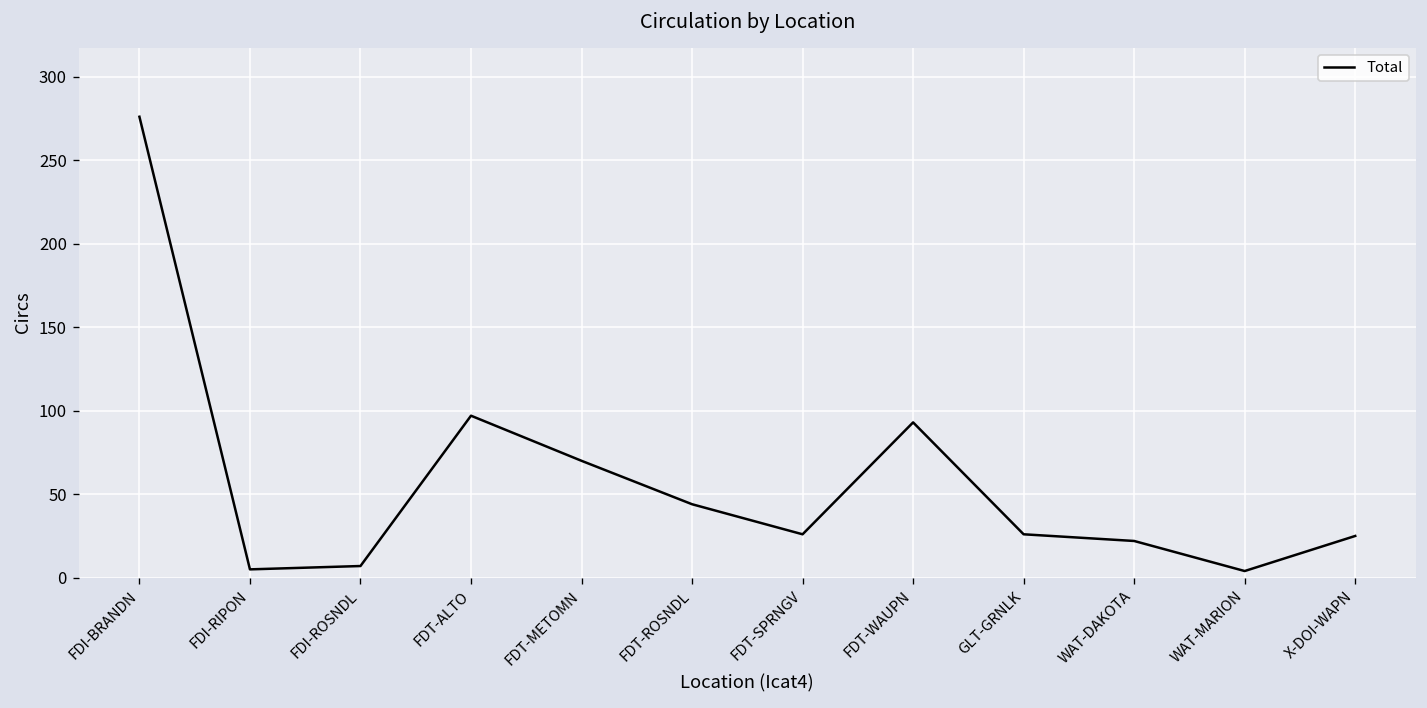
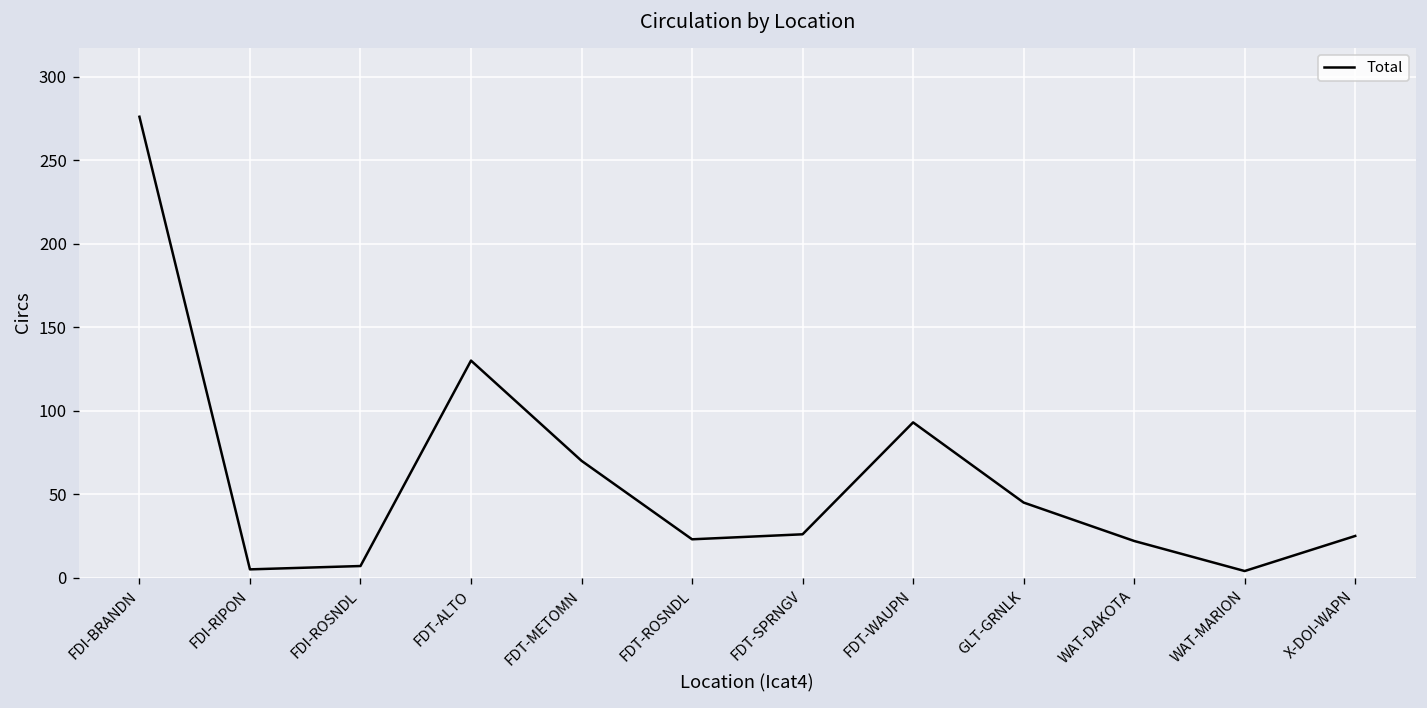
FDT-ALTO: 97 -> 130
FDT-ROSNDL: 44 -> 23
GLT-GRNLK: 26 -> 45
